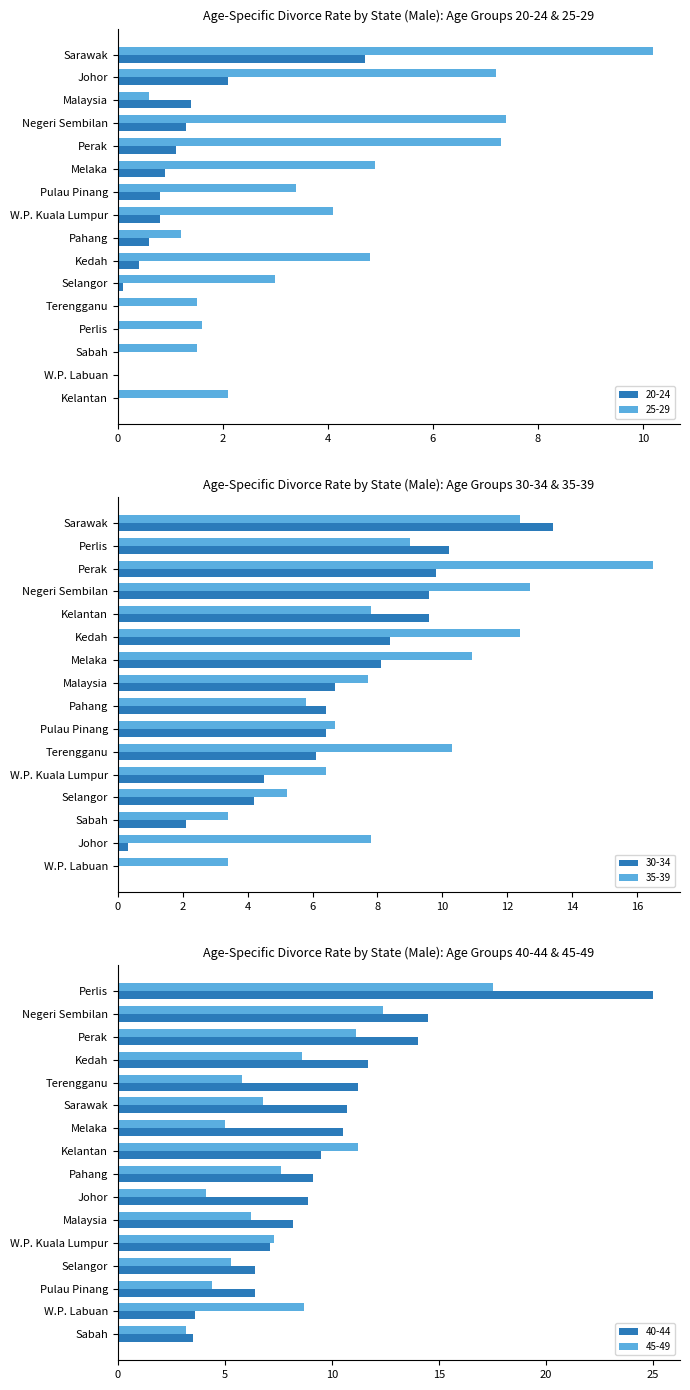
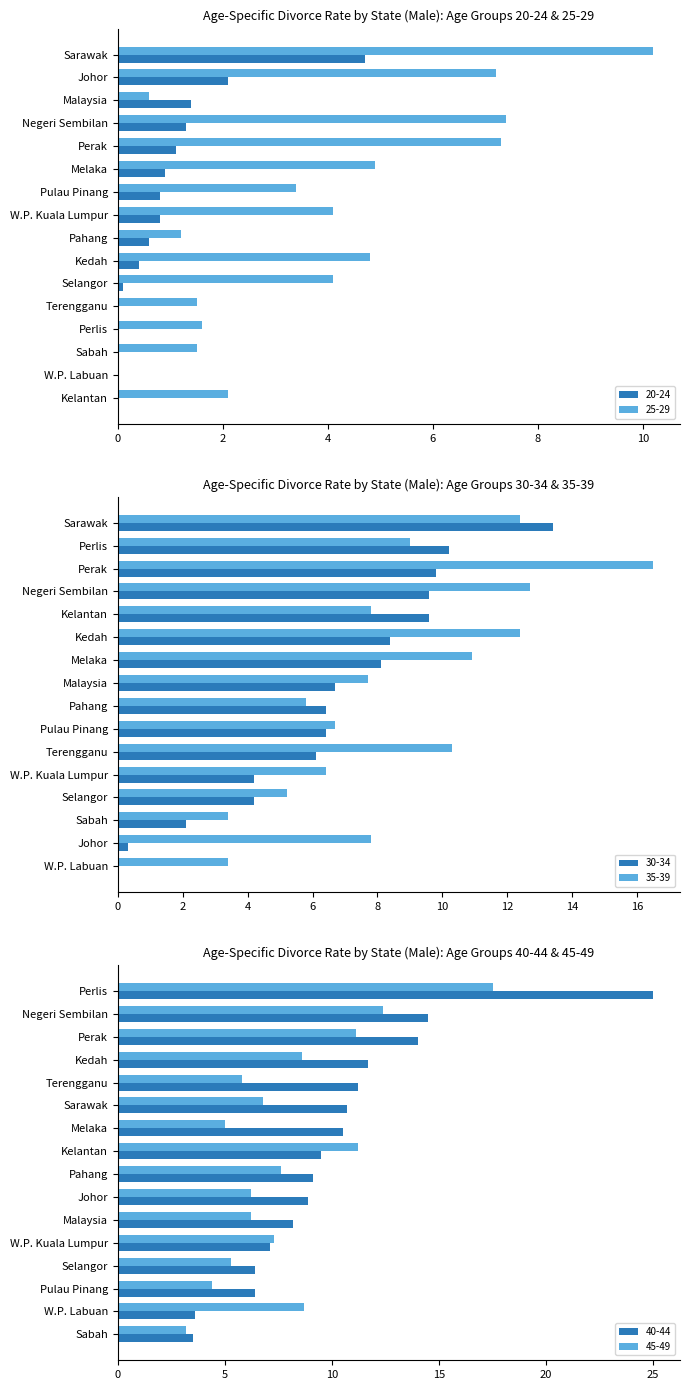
Age-Specific Divorce Rate by State (Male): Age Groups 20-24 & 25-29, 25-29, Selangor: 3.0 -> 4.1
Age-Specific Divorce Rate by State (Male): Age Groups 30-34 & 35-39, 30-34, W.P. Kuala Lumpur: 4.5 -> 4.2
Age-Specific Divorce Rate by State (Male): Age Groups 40-44 & 45-49, 45-49, Johor: 4.1 -> 6.2
